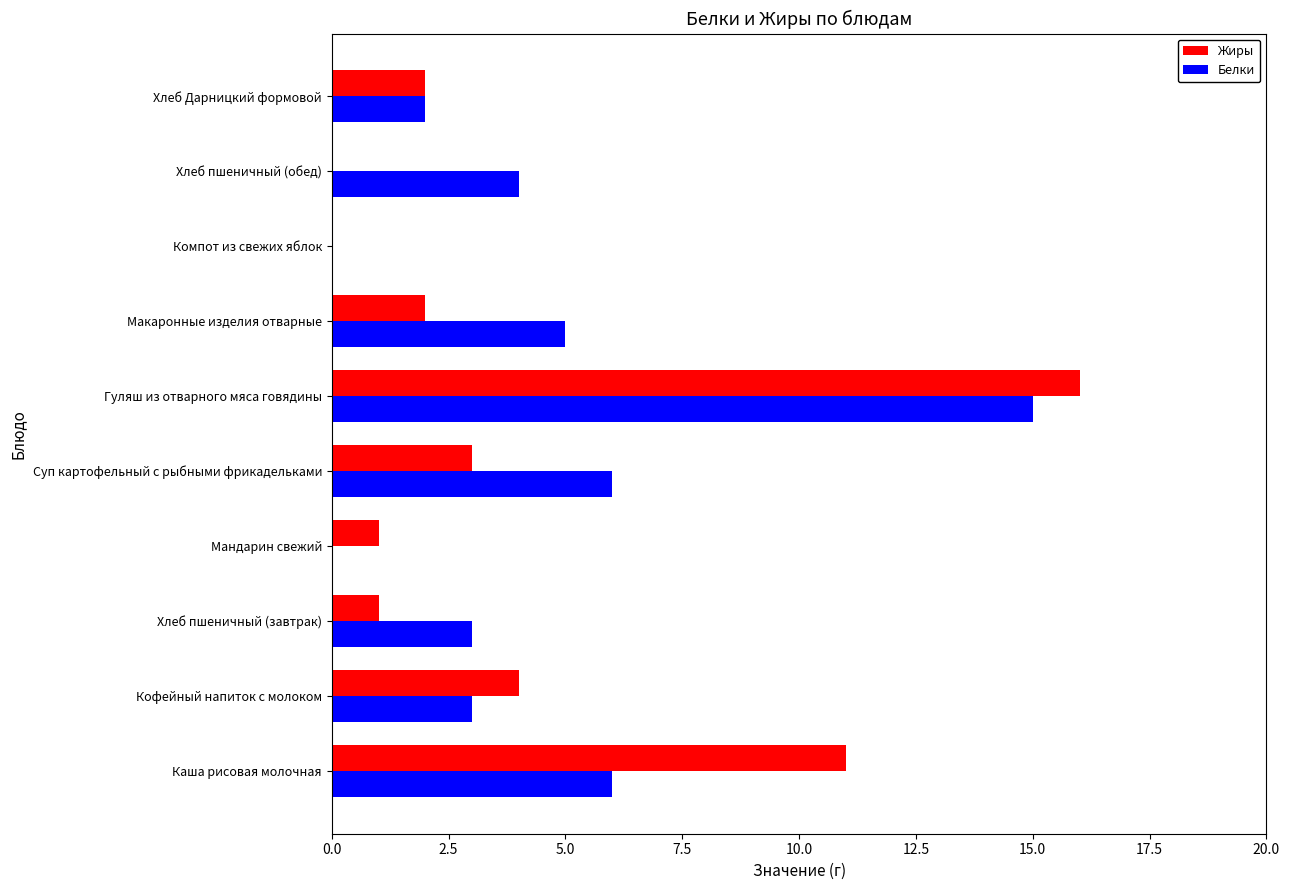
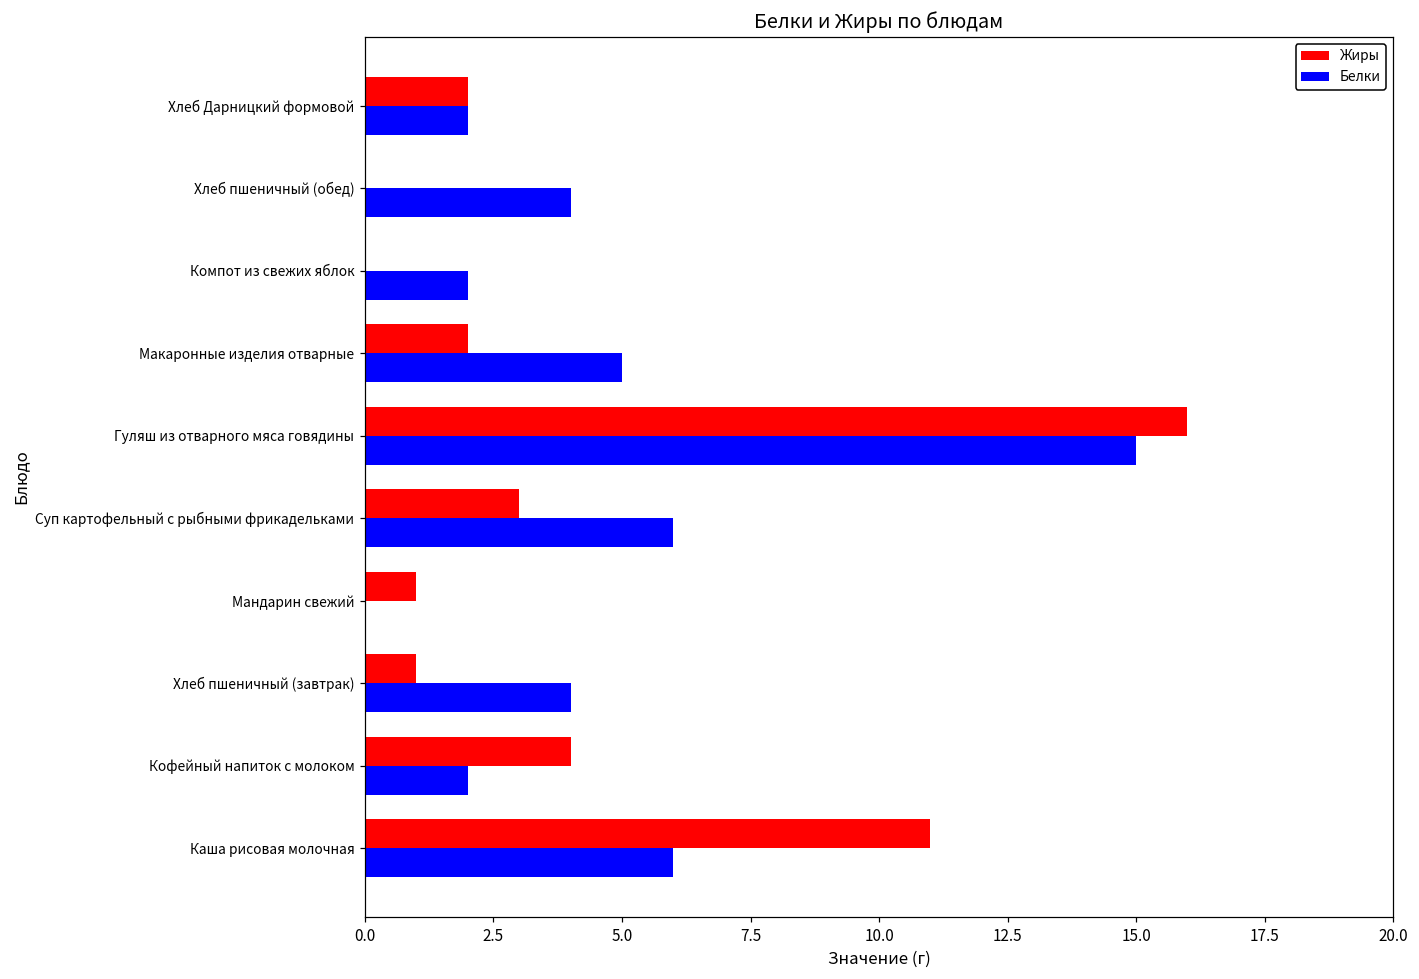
Белки, Компот из свежих яблок: 0 -> 2
Белки, Хлеб пшеничный (завтрак): 3 -> 4
Белки, Кофейный напиток с молоком: 3 -> 2
